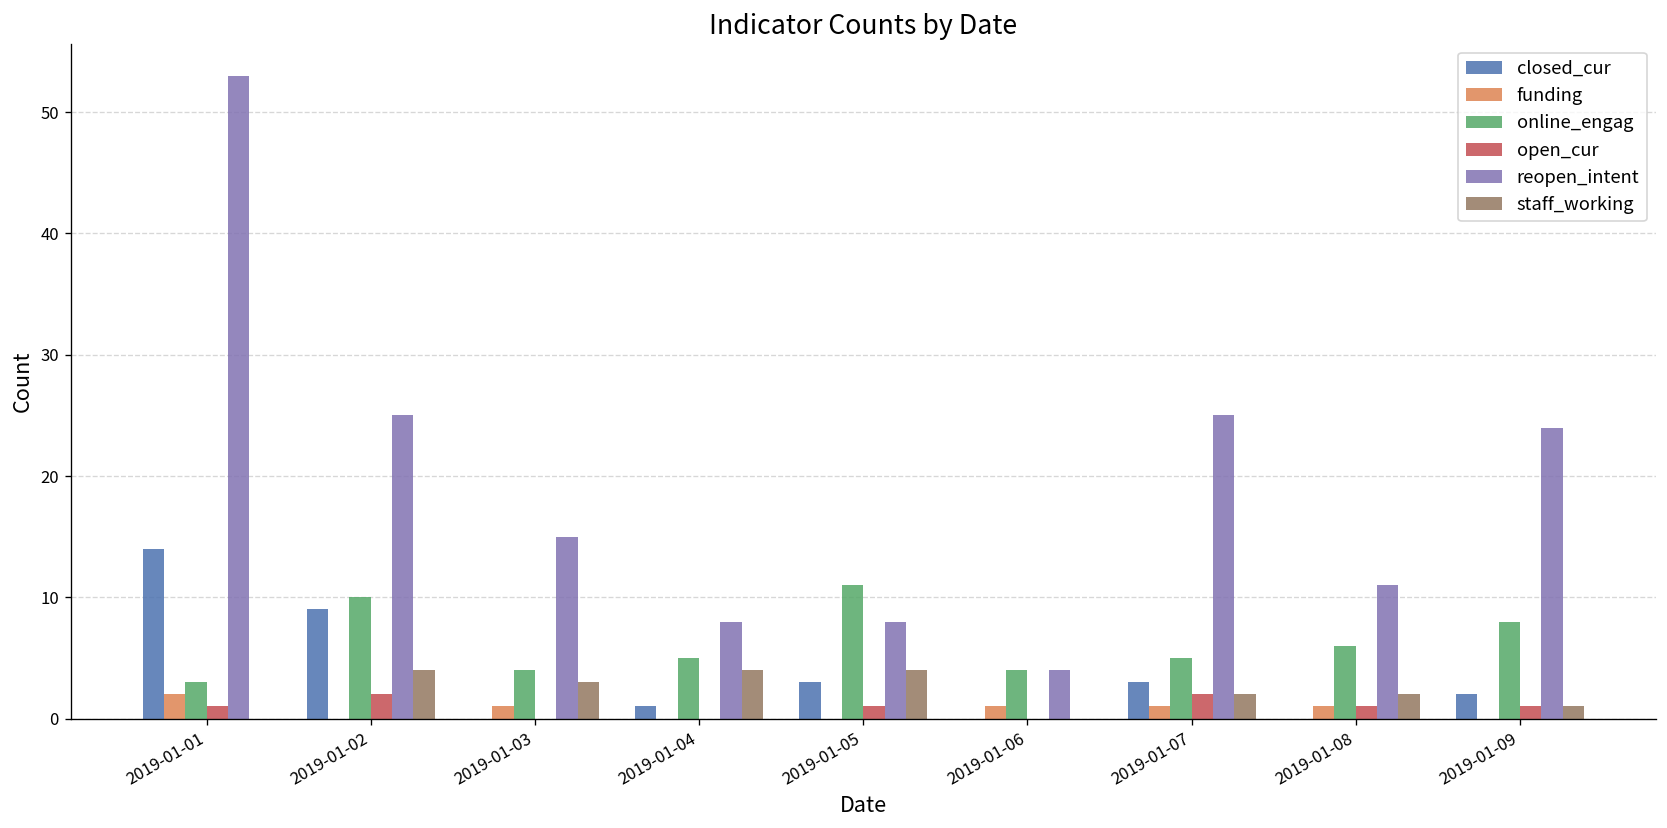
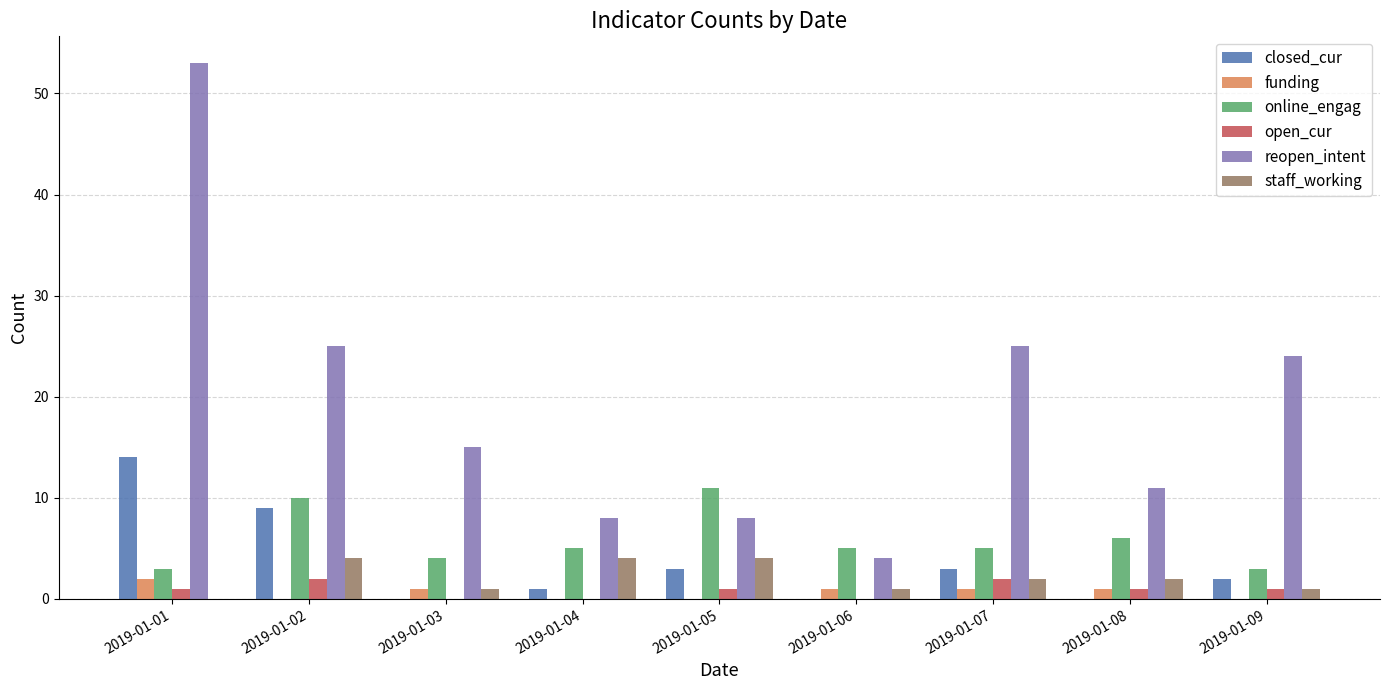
staff_working, 2019-01-03: 3 -> 1
online_engag, 2019-01-06: 4 -> 5
staff_working, 2019-01-06: 0 -> 1
online_engag, 2019-01-09: 8 -> 3
